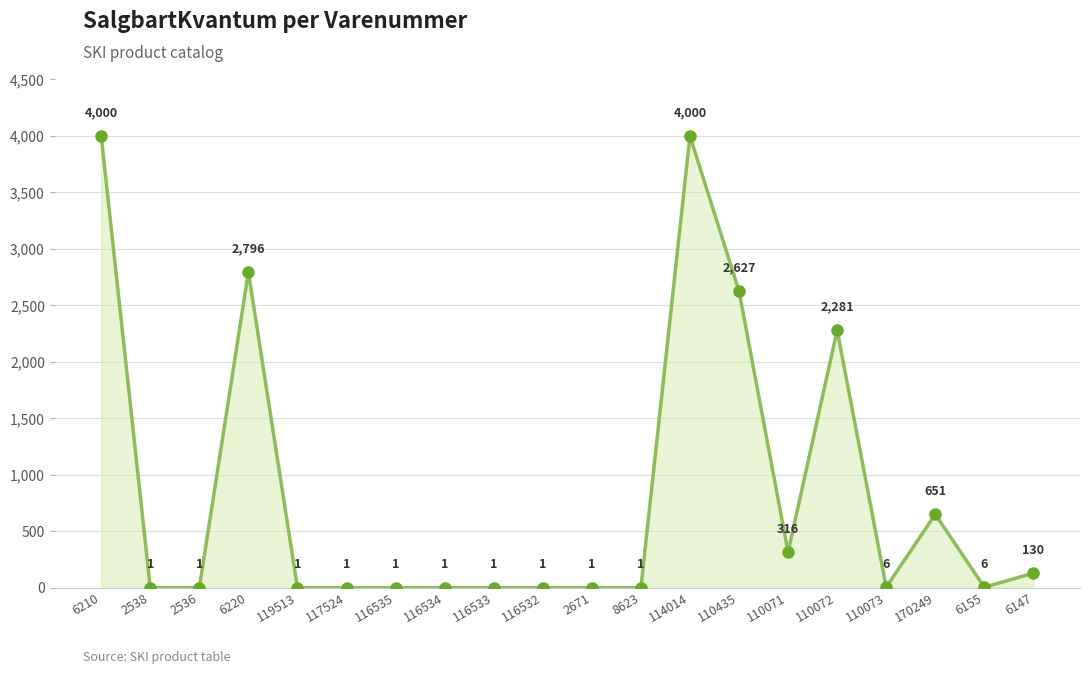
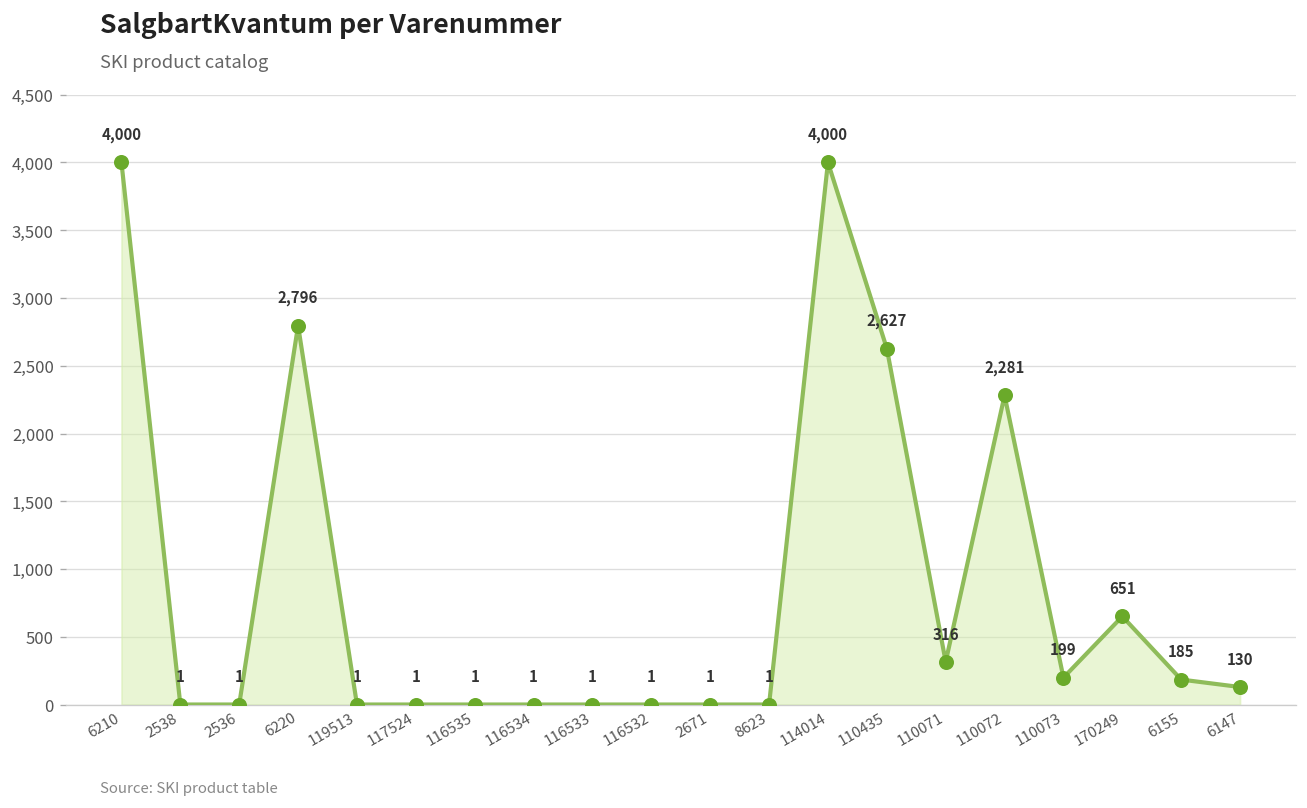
110073: 6 -> 199
6155: 6 -> 185
